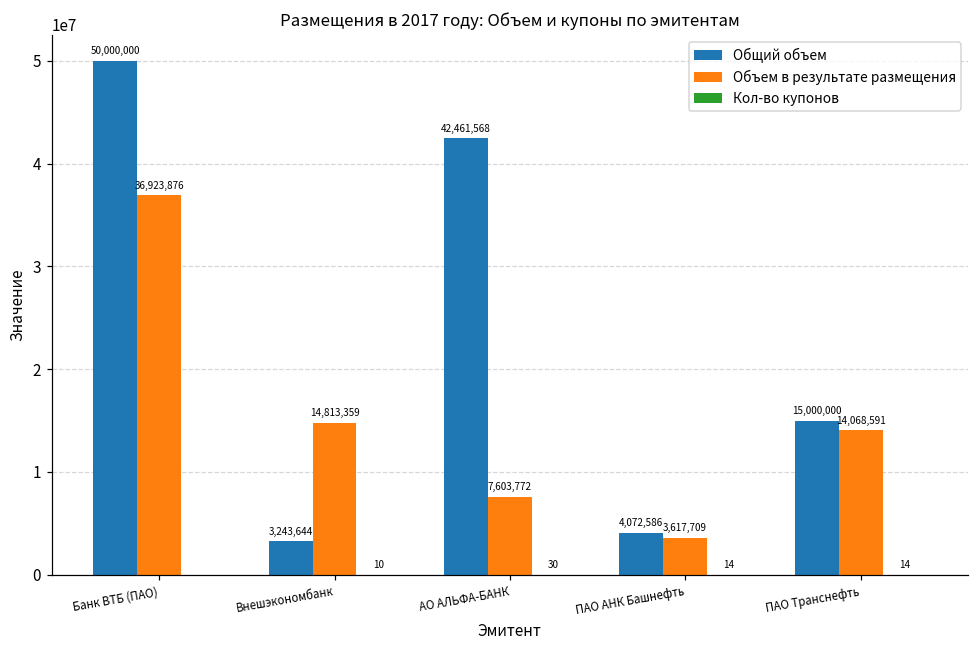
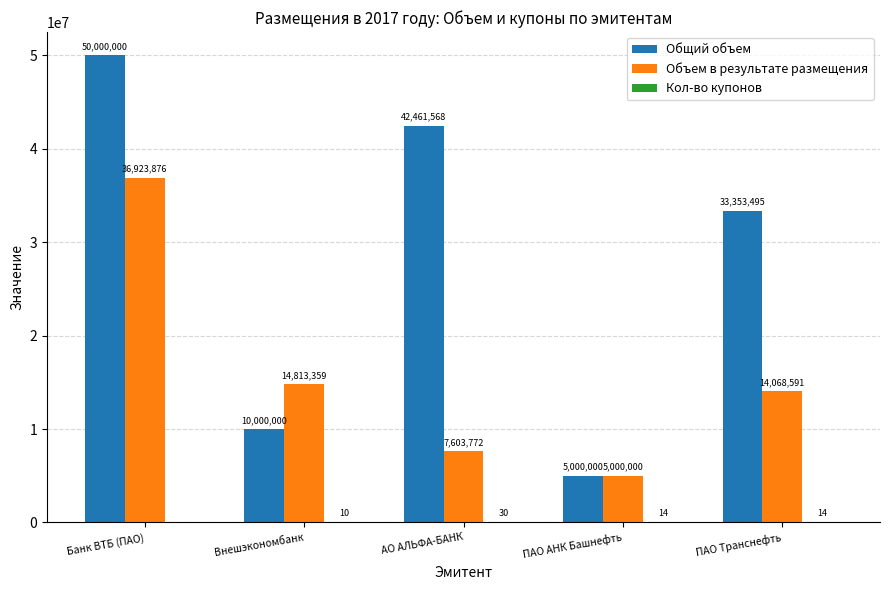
Общий объем, Внешэкономбанк: 3,243,644 -> 10,000,000
Общий объем, ПАО АНК Башнефть: 4,072,586 -> 5,000,000
Объем в результате размещения, ПАО АНК Башнефть: 3,617,709 -> 5,000,000
Общий объем, ПАО Транснефть: 15,000,000 -> 33,353,495
